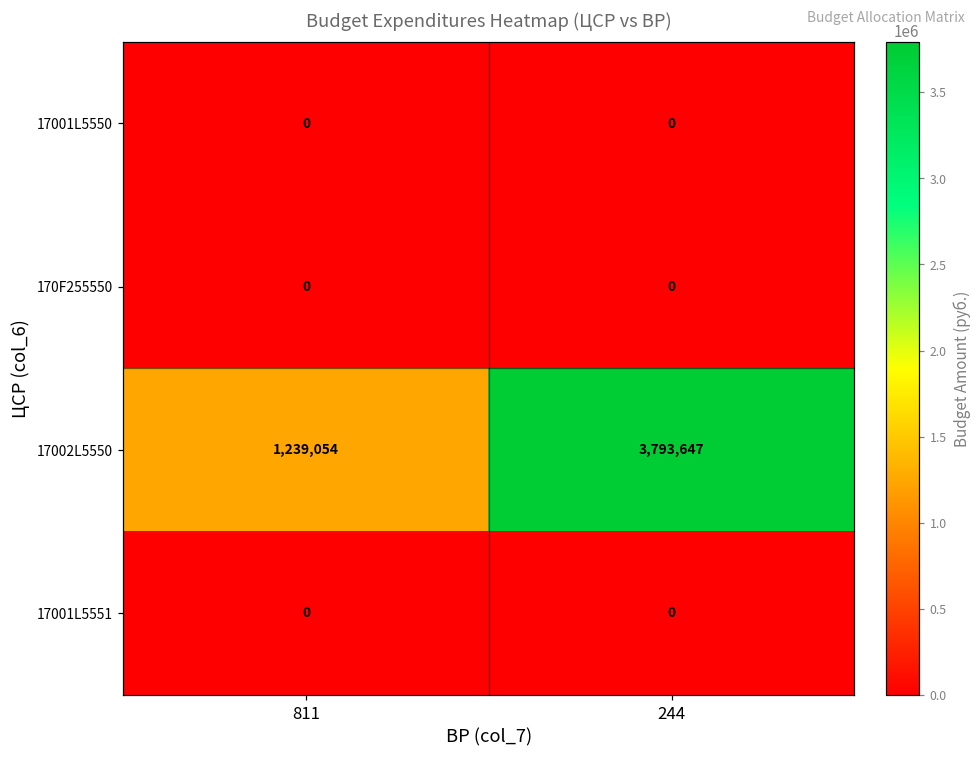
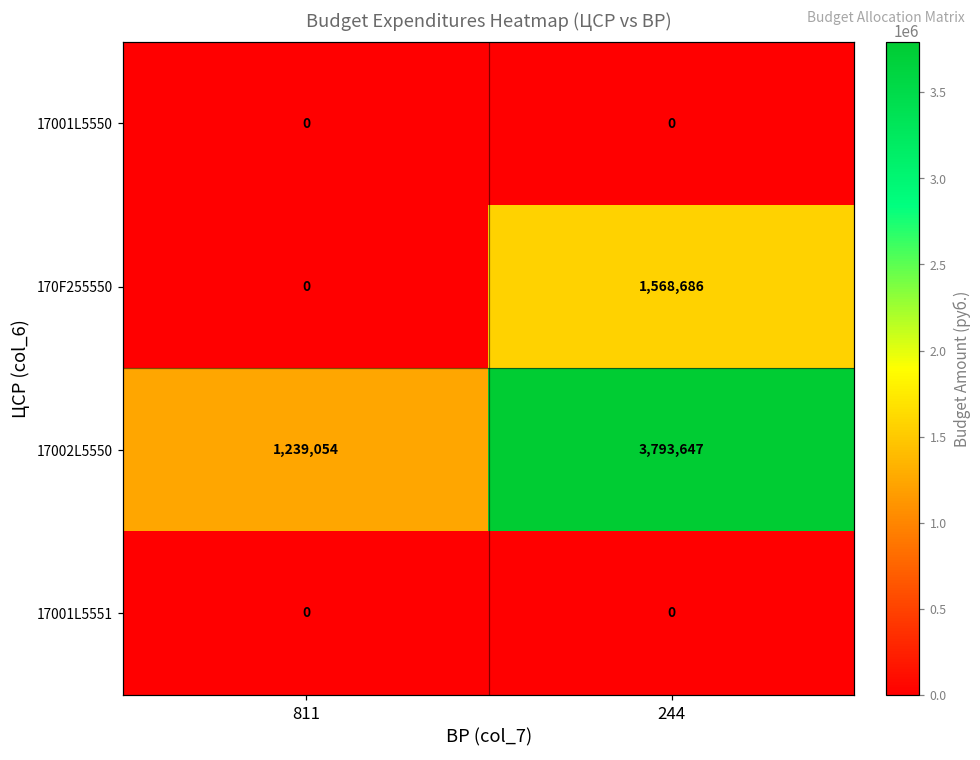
170F255550, 244: 0 -> 1,568,686
